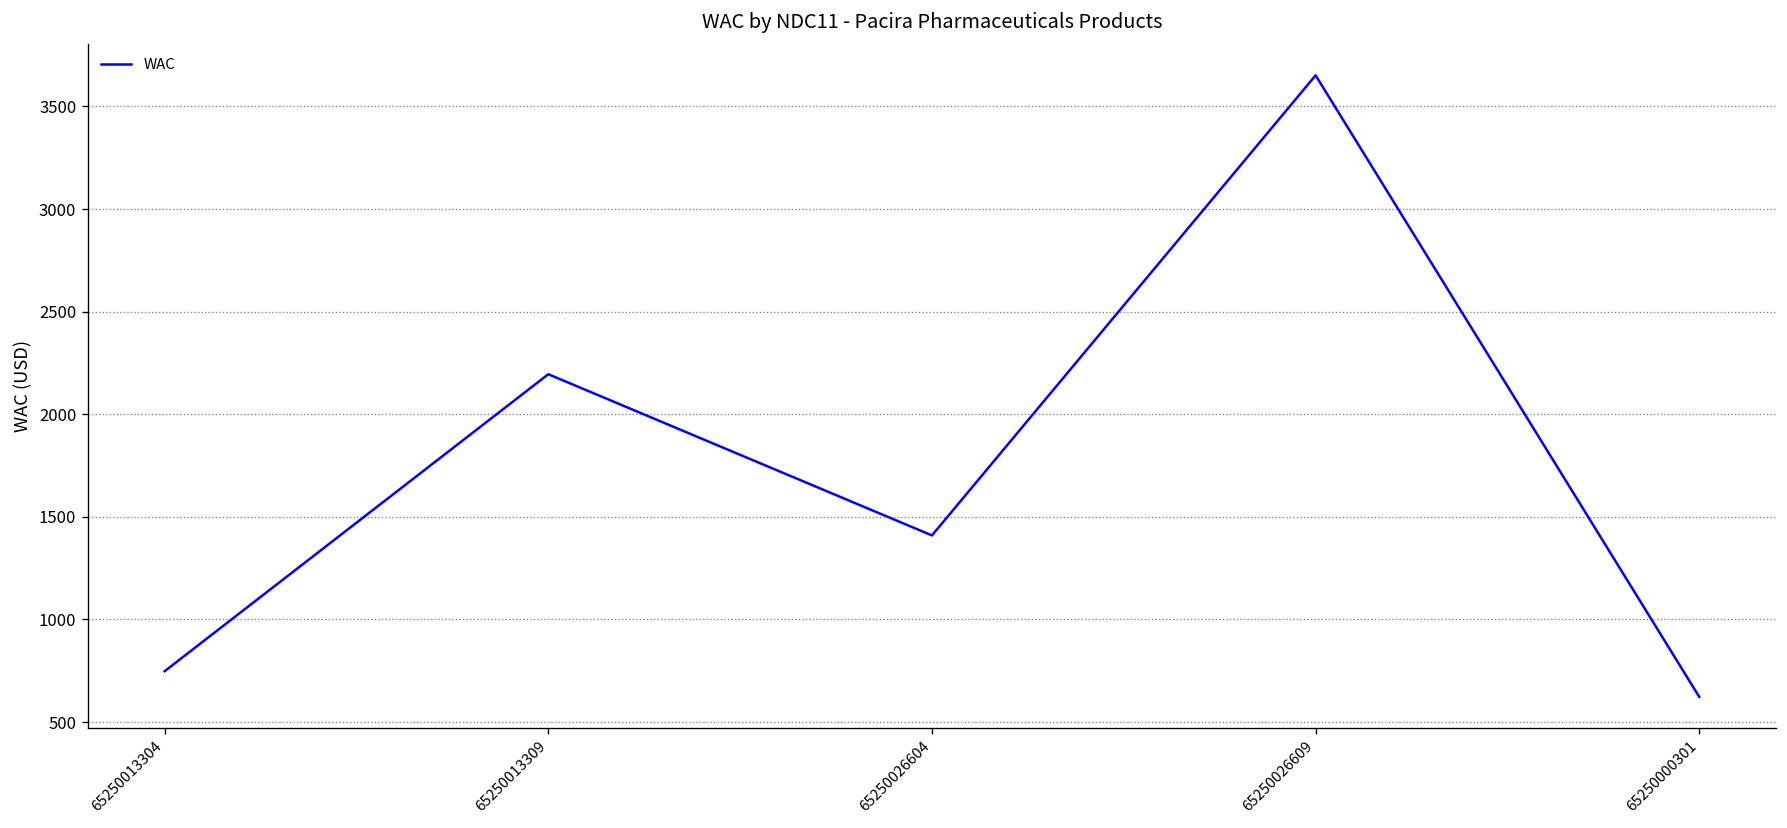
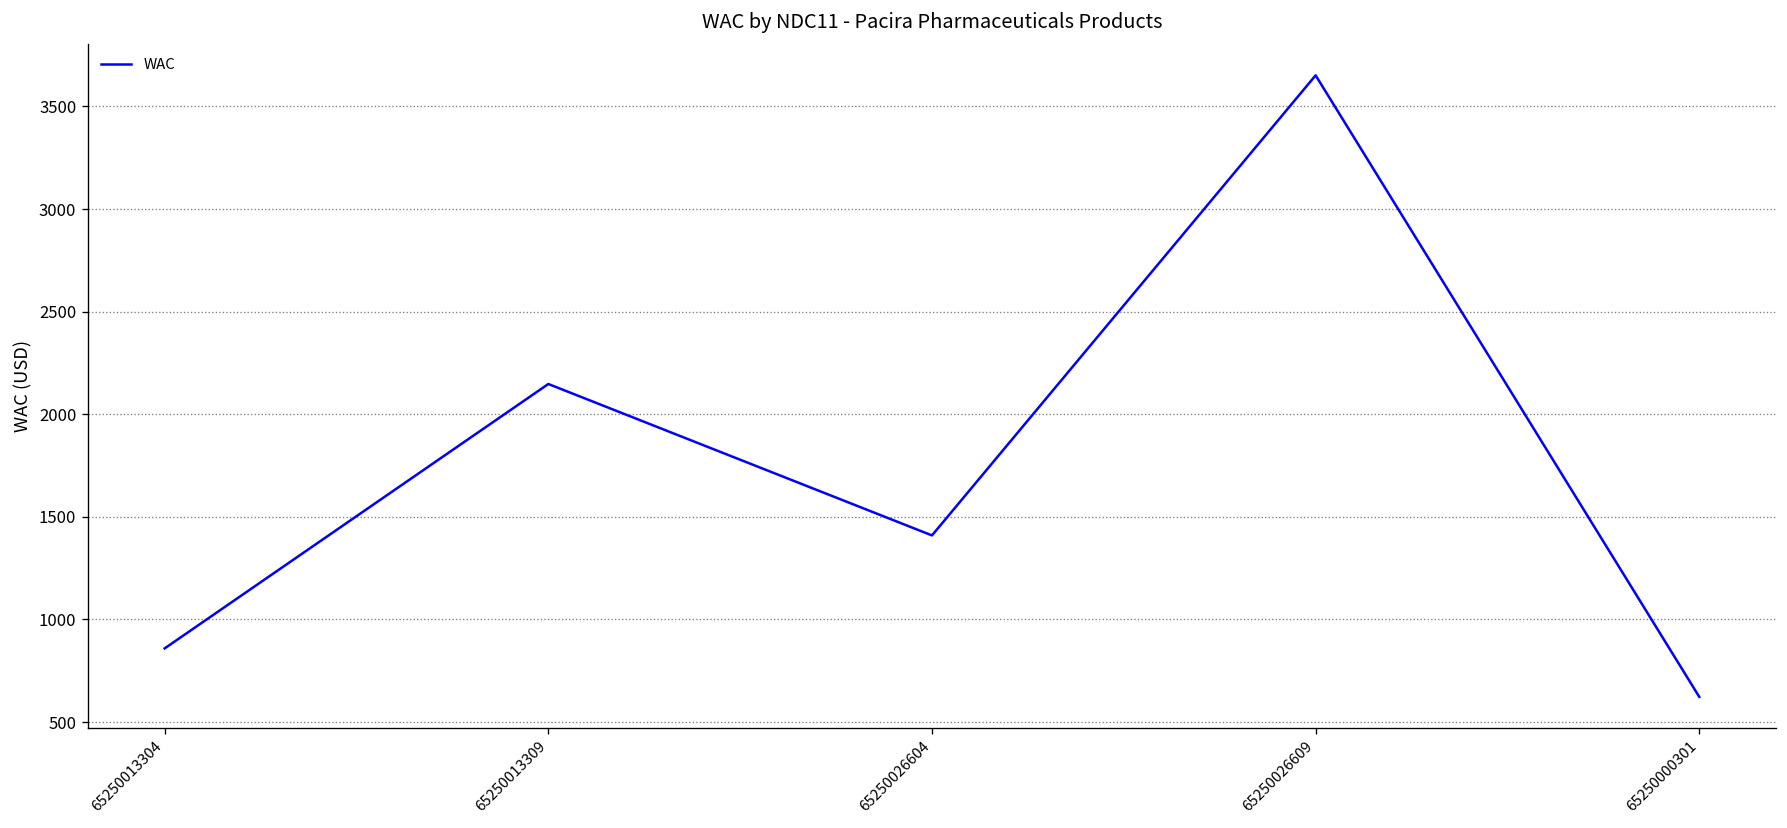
65250013304: 750 -> 860
65250013309: 2200 -> 2150
